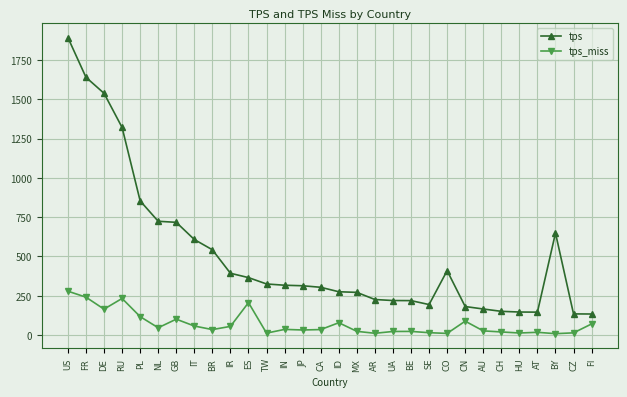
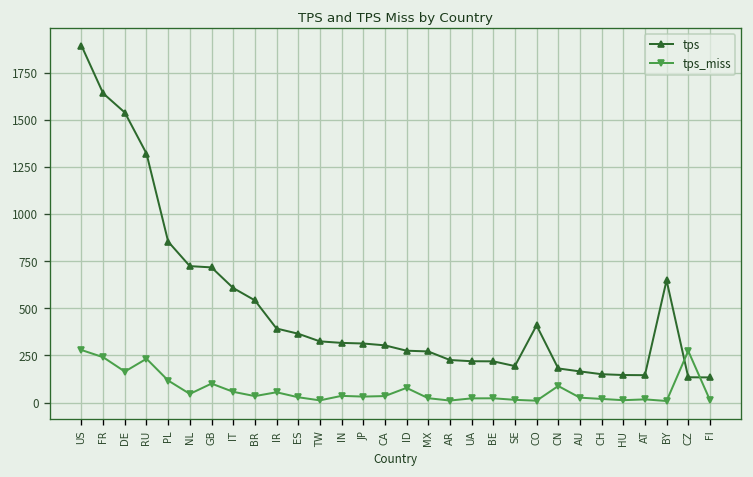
tps_miss, ES: 210 -> 30
tps_miss, CZ: 10 -> 270
tps_miss, FI: 70 -> 10
